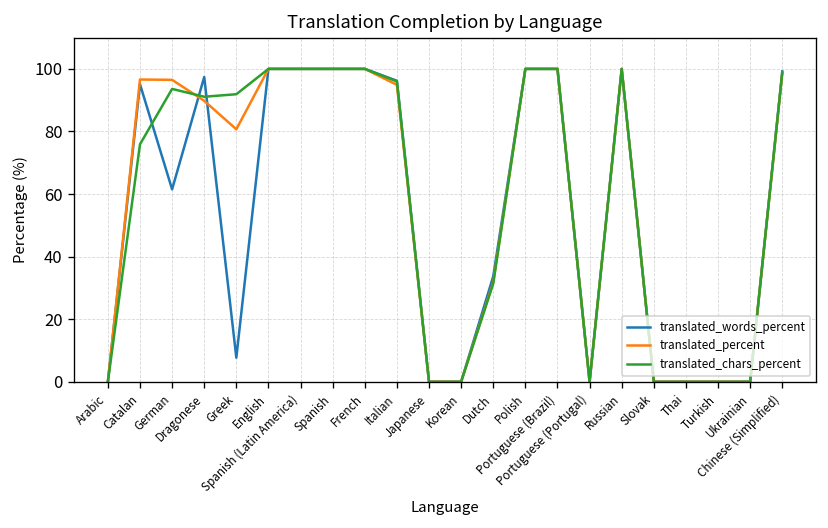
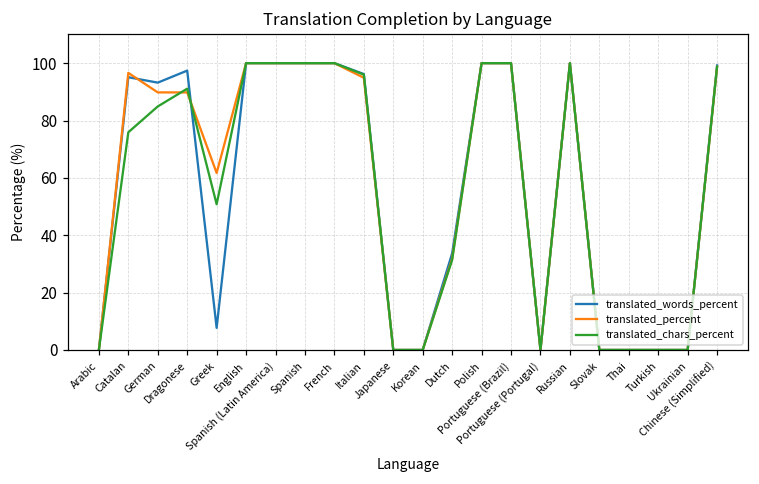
translated_words_percent, German: 62 -> 93
translated_percent, German: 97 -> 90
translated_chars_percent, German: 94 -> 85
translated_percent, Greek: 81 -> 62
translated_chars_percent, Greek: 92 -> 51
